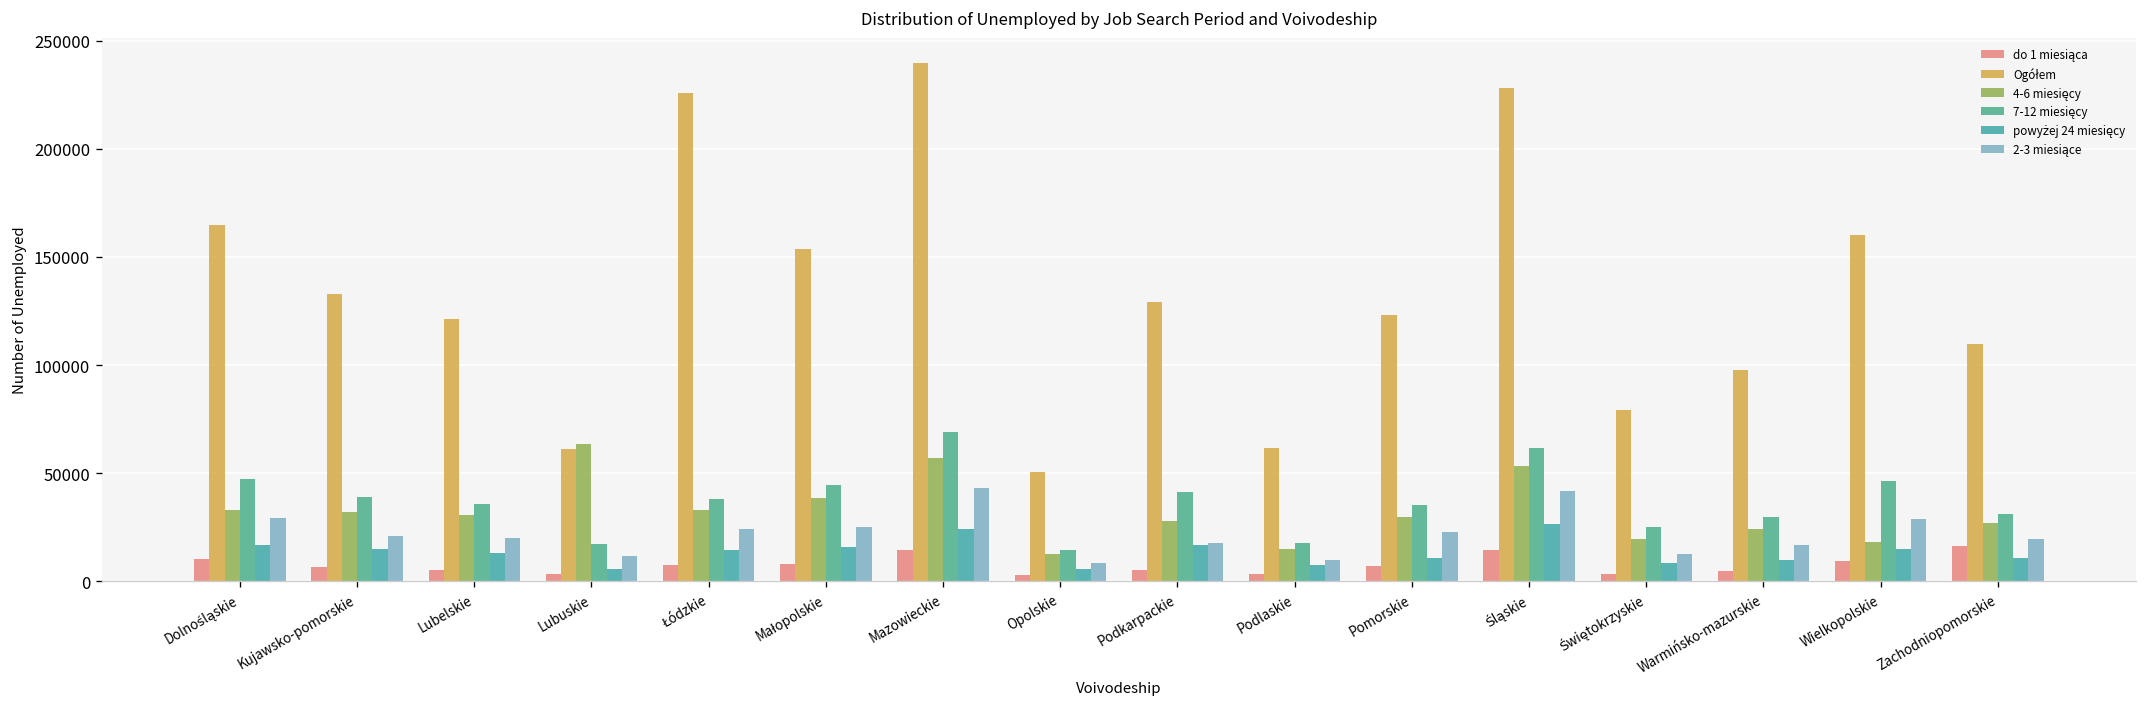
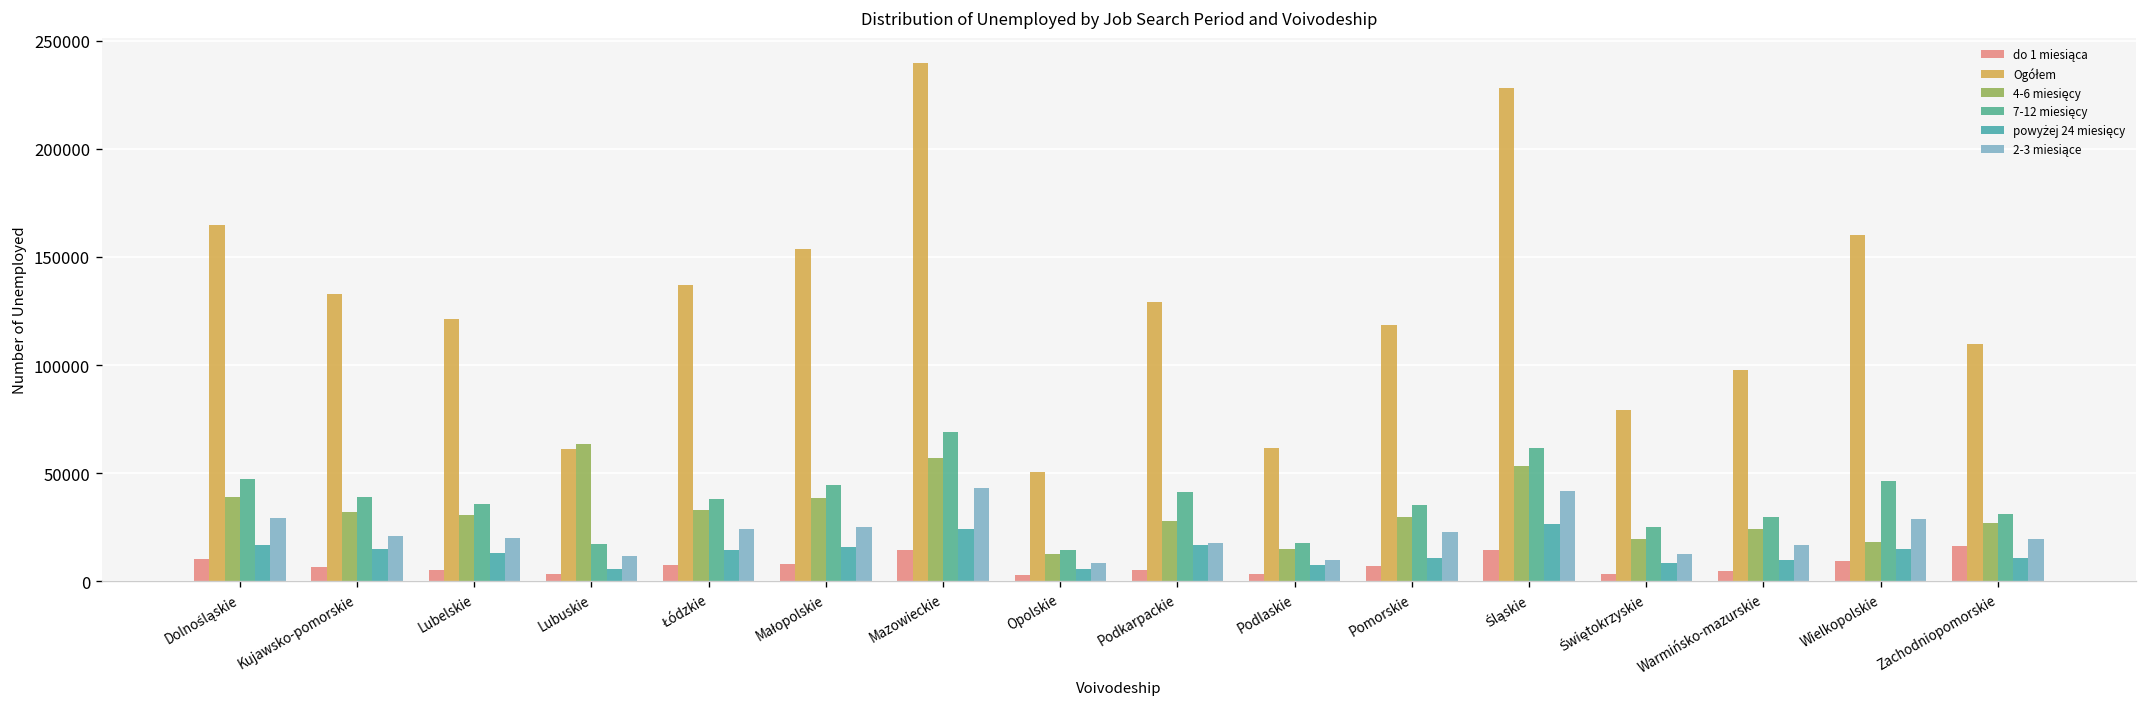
4-6 miesięcy, Dolnośląskie: 33000 -> 39000
Ogółem, Łódzkie: 226000 -> 137000
Ogółem, Pomorskie: 123000 -> 119000
